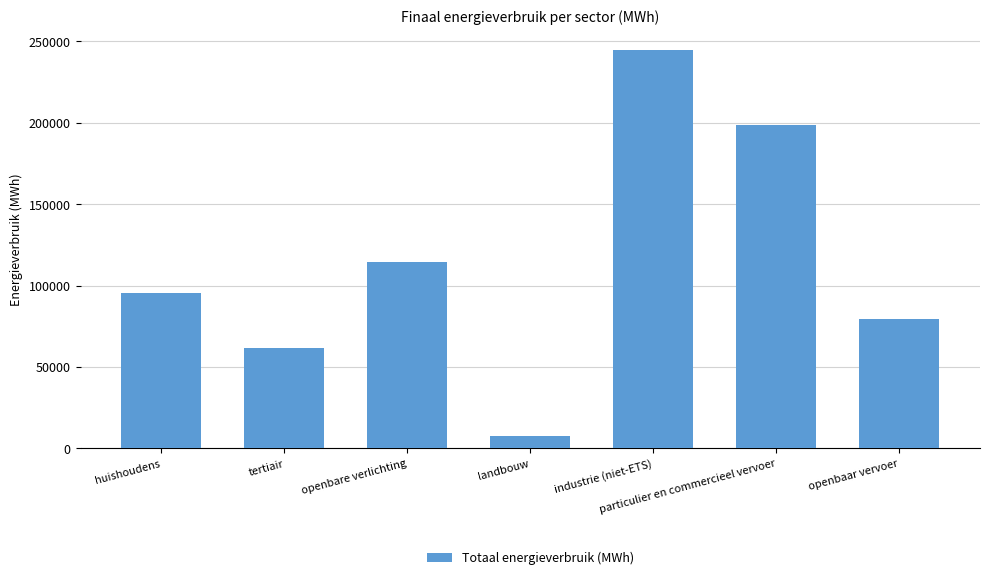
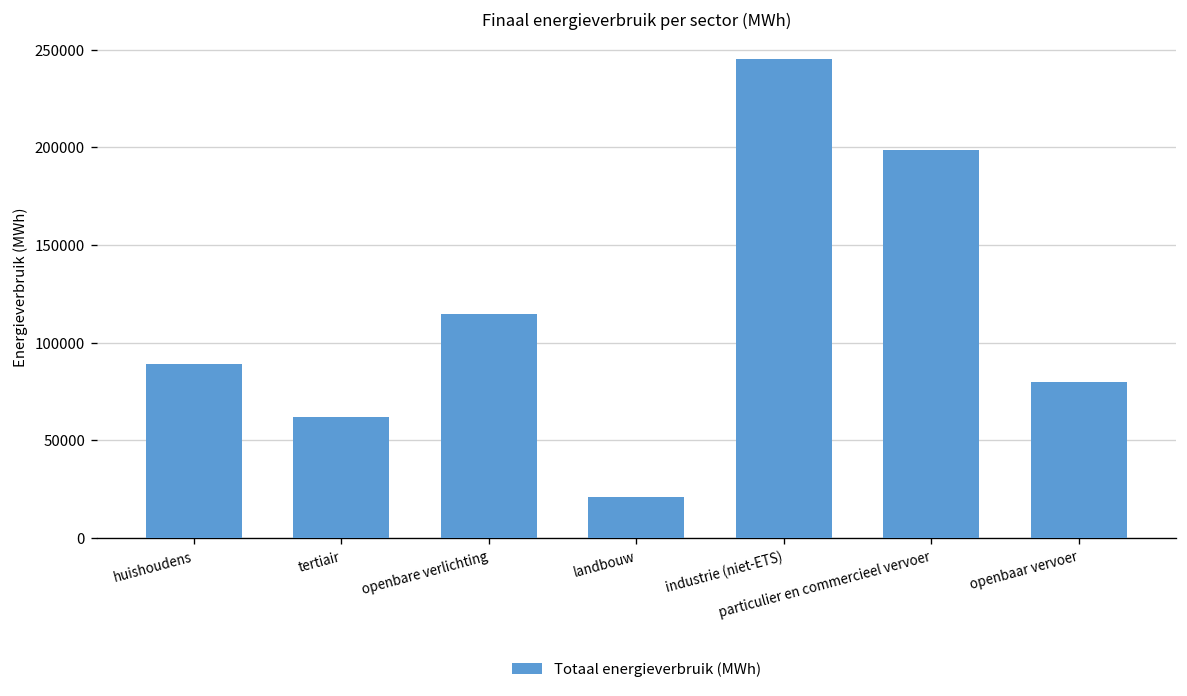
huishoudens: 95000 -> 89000
landbouw: 7000 -> 21000
